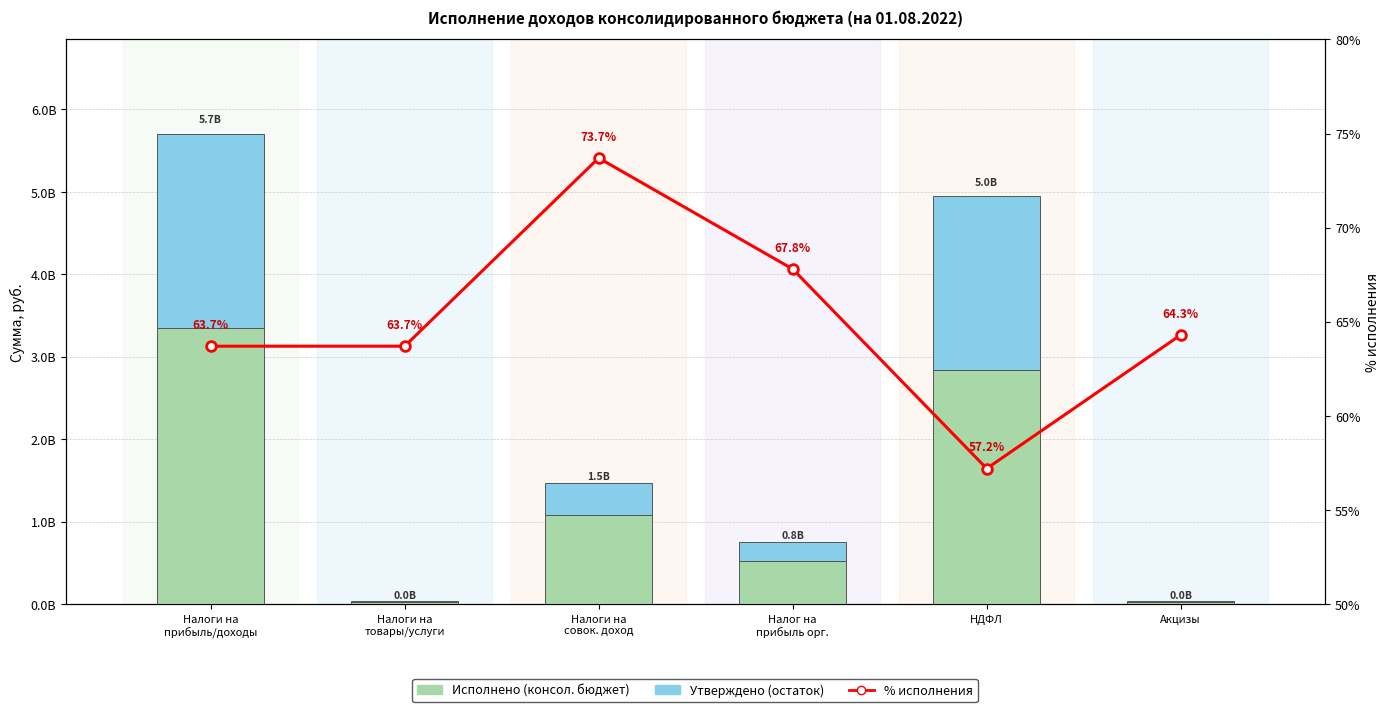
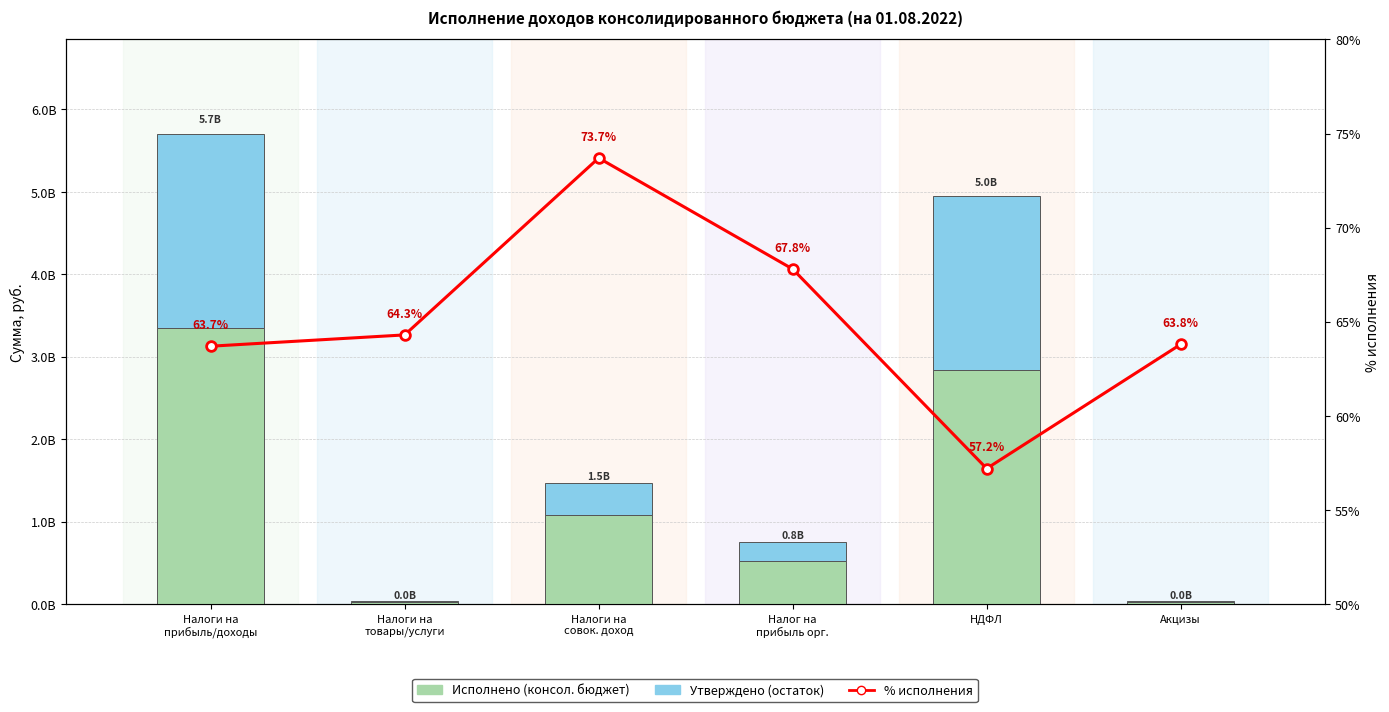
% исполнения, Налоги на товары/услуги: 63.7% -> 64.3%
% исполнения, Акцизы: 64.3% -> 63.8%
